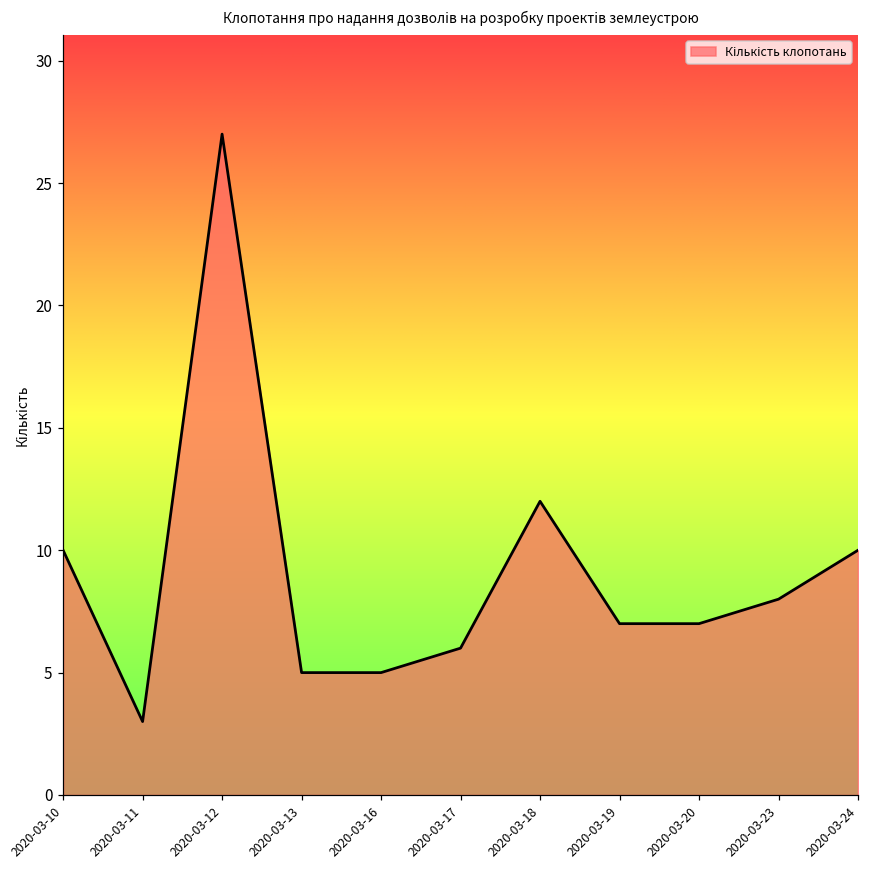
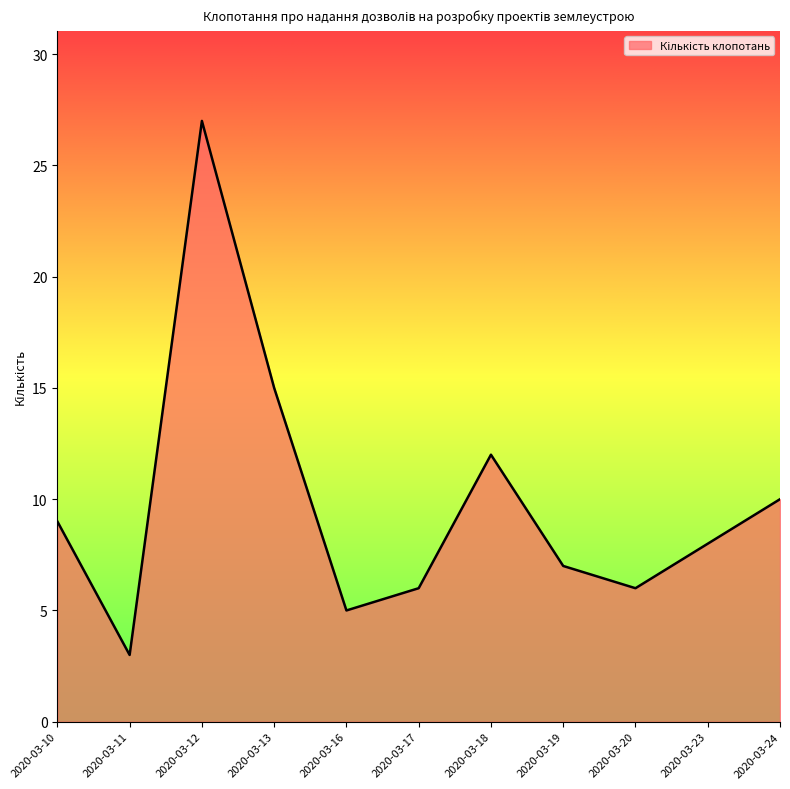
2020-03-10: 10 -> 9
2020-03-13: 5 -> 15
2020-03-20: 7 -> 6
